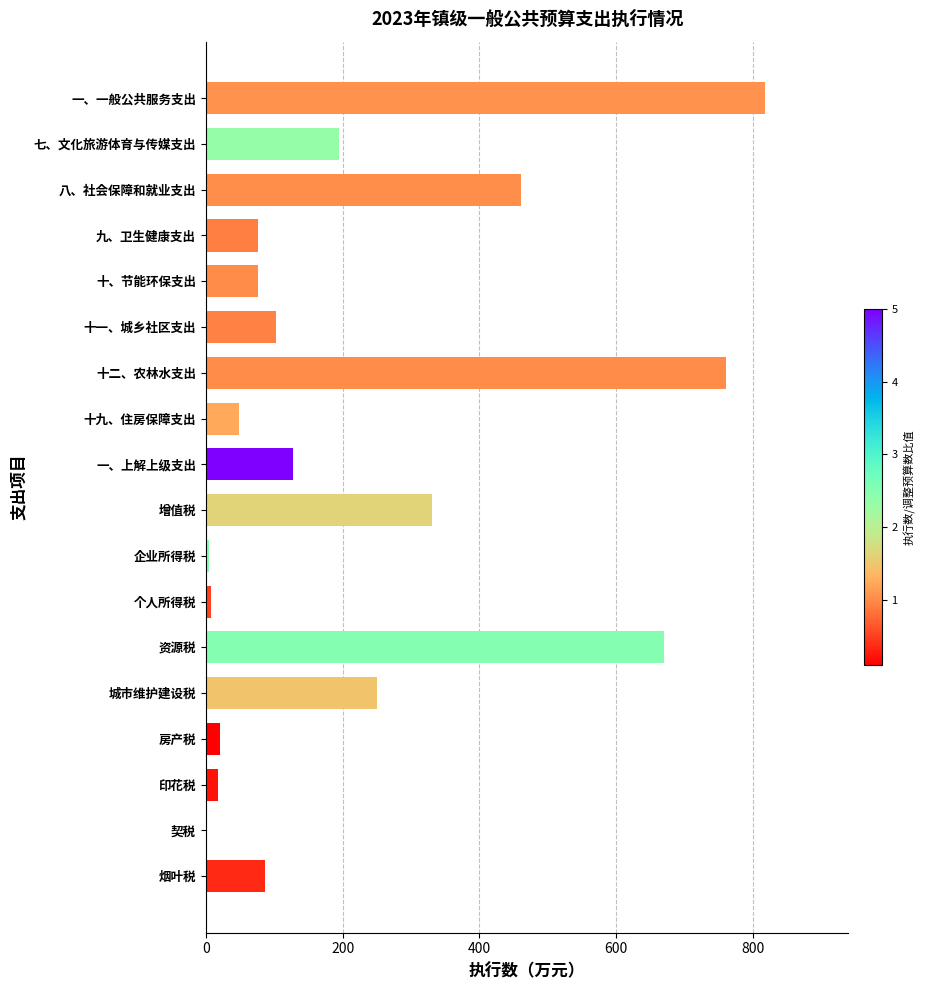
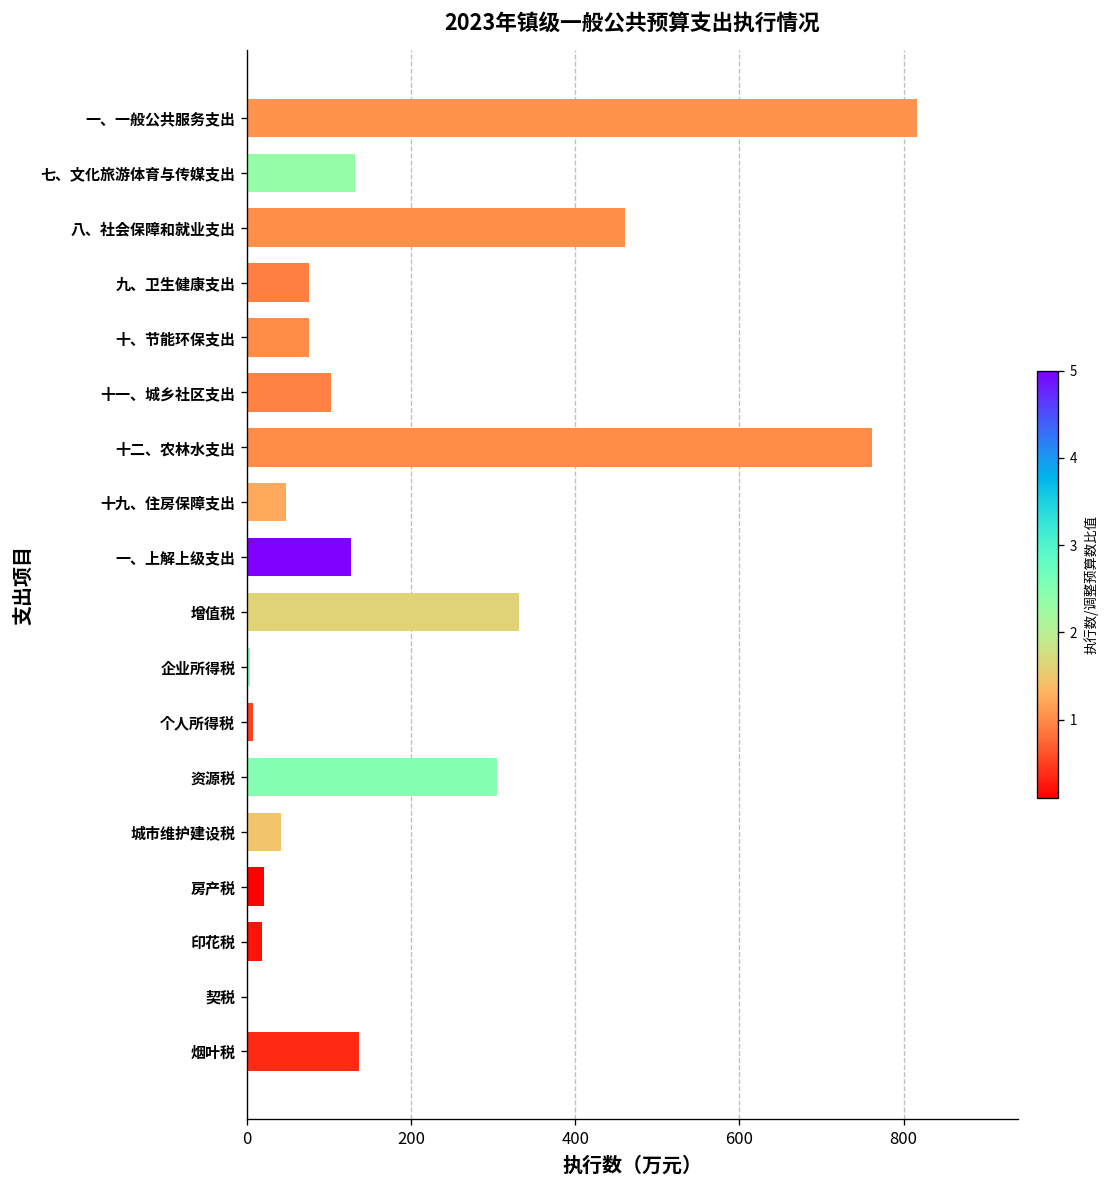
七、文化旅游体育与传媒支出: 200 -> 130
资源税: 670 -> 310
城市维护建设税: 250 -> 40
烟叶税: 90 -> 140
